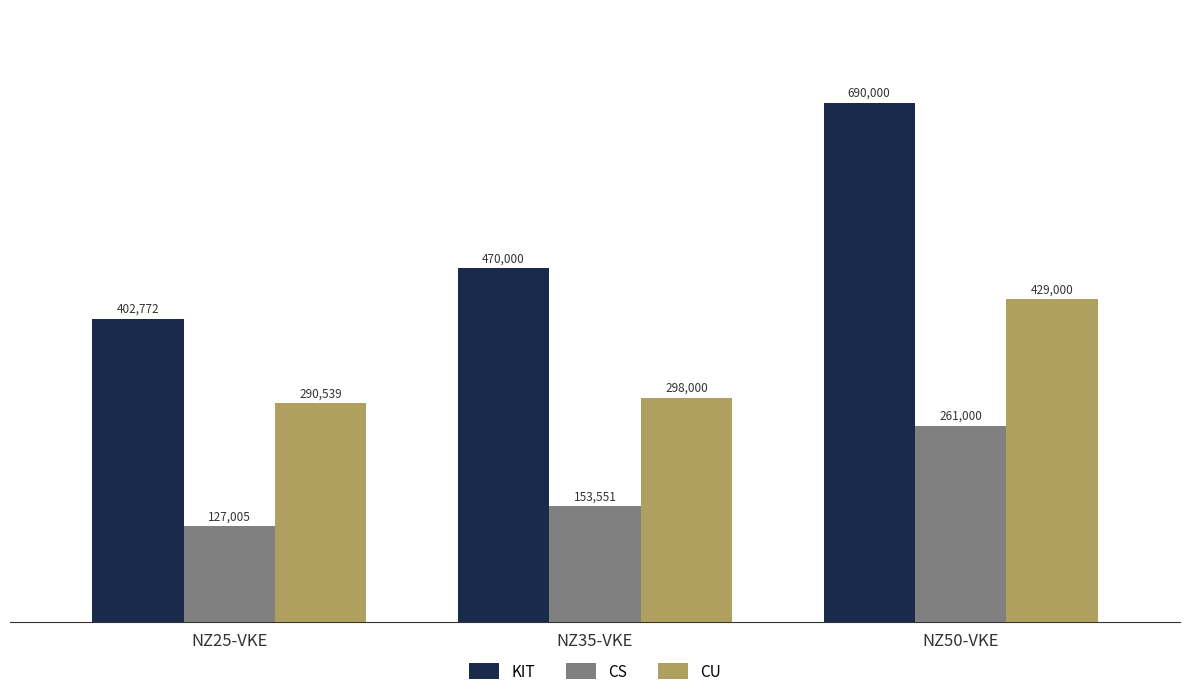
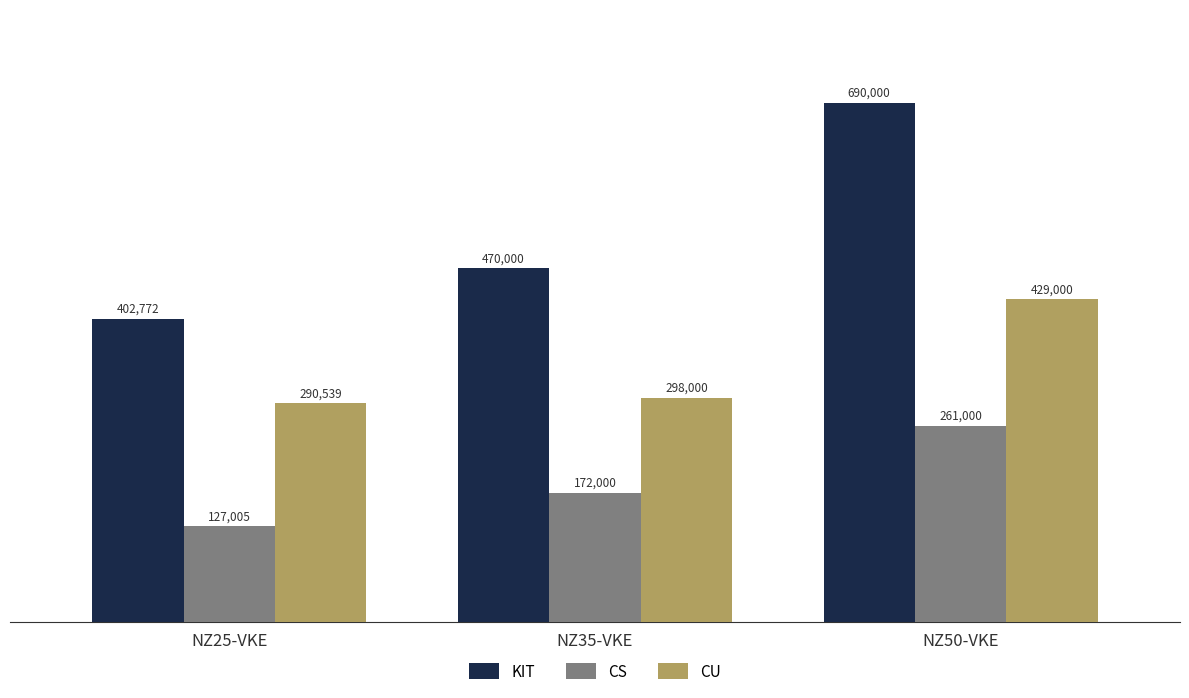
CS, NZ35-VKE: 153,551 -> 172,000
